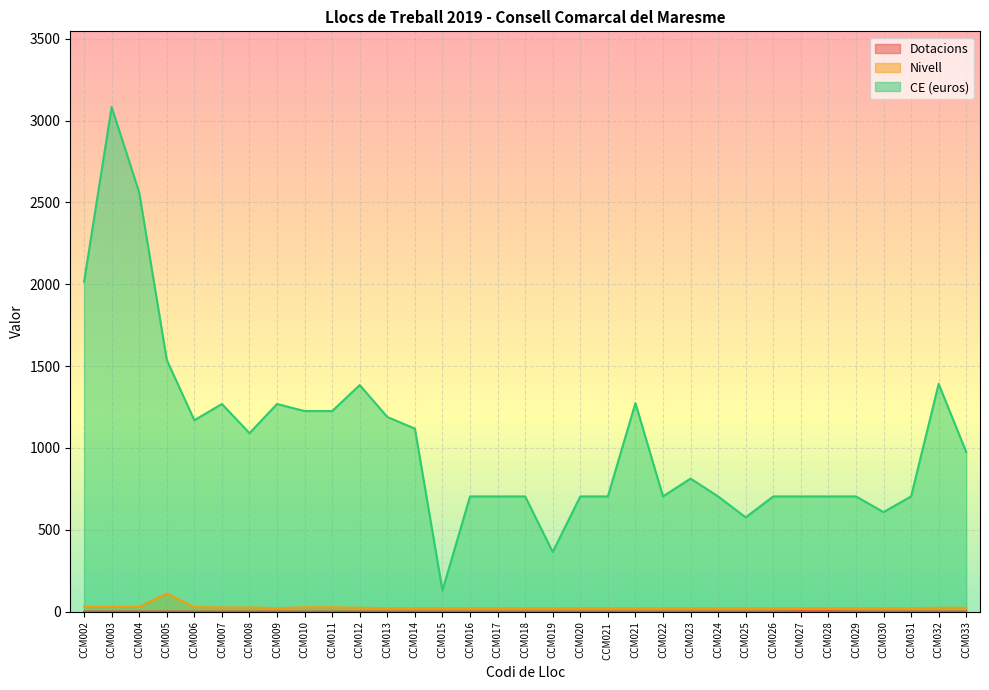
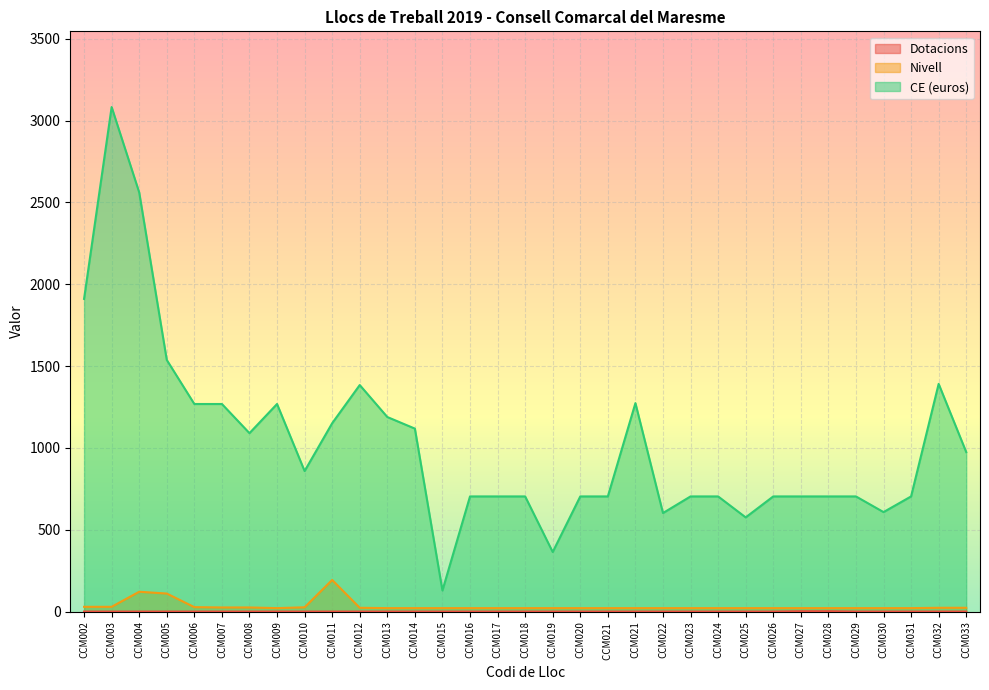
CE (euros), CCM002: 2020 -> 1910
Nivell, CCM004: 30 -> 120
CE (euros), CCM006: 1170 -> 1270
CE (euros), CCM010: 1230 -> 860
Nivell, CCM011: 30 -> 190
CE (euros), CCM011: 1230 -> 1150
CE (euros), CCM022: 700 -> 600
CE (euros), CCM023: 810 -> 700
